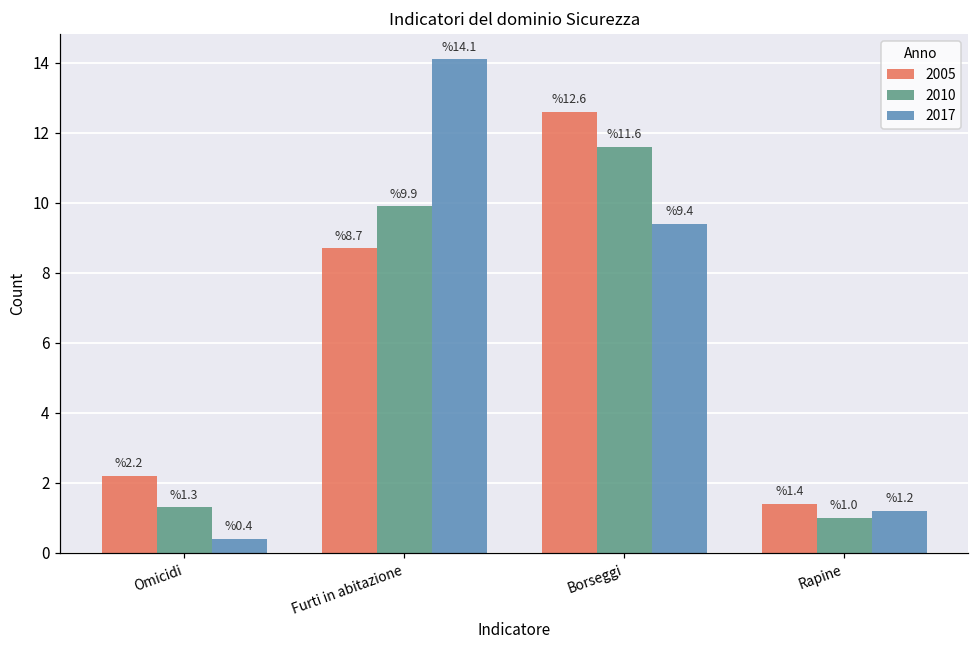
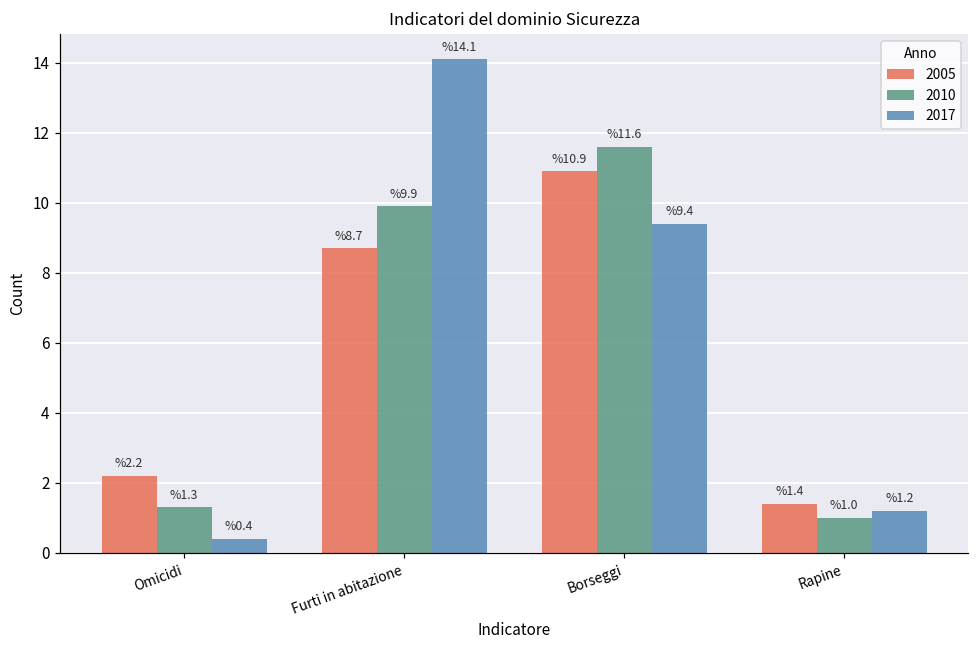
2005, Borseggi: 12.6 -> 10.9
